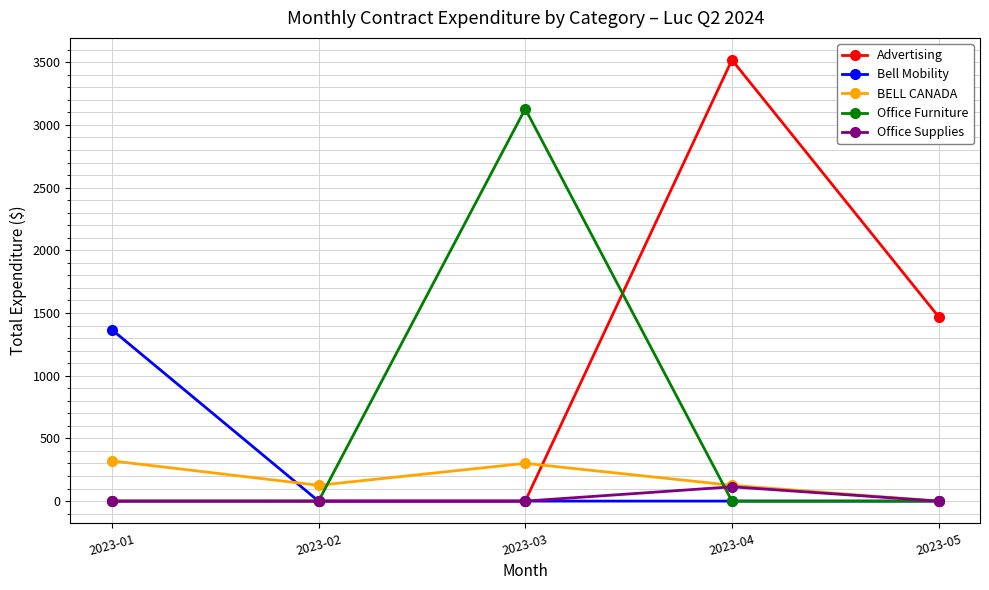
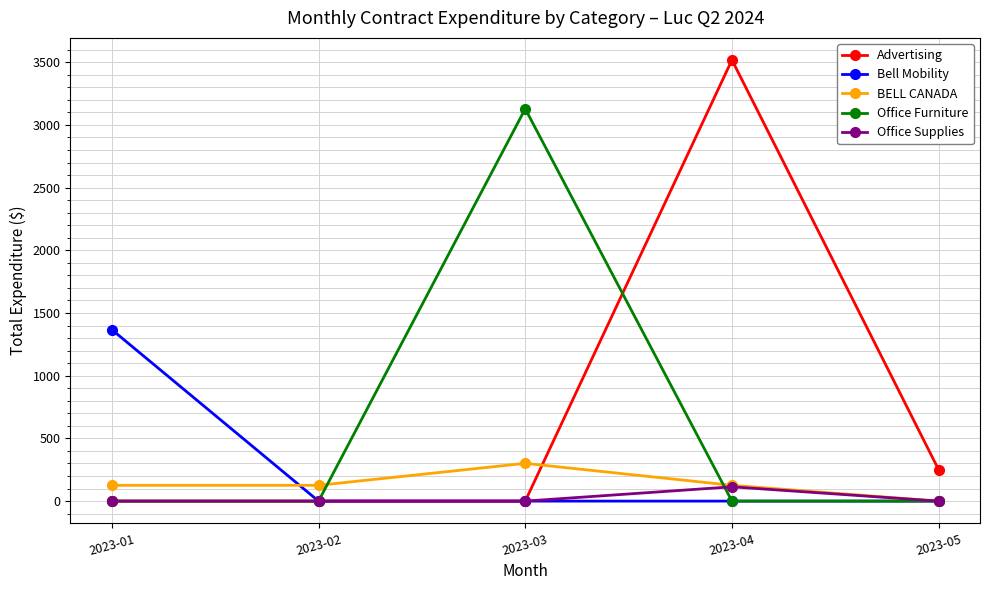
BELL CANADA, 2023-01: 320 -> 130
Advertising, 2023-05: 1470 -> 250
